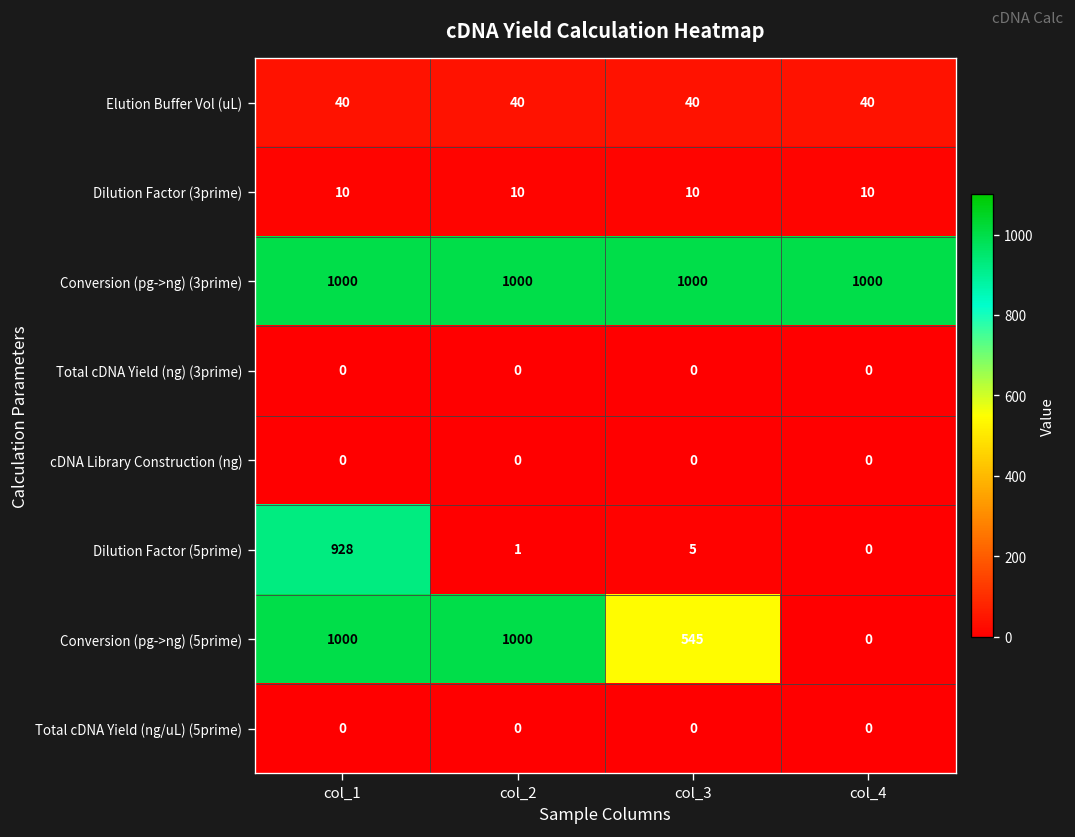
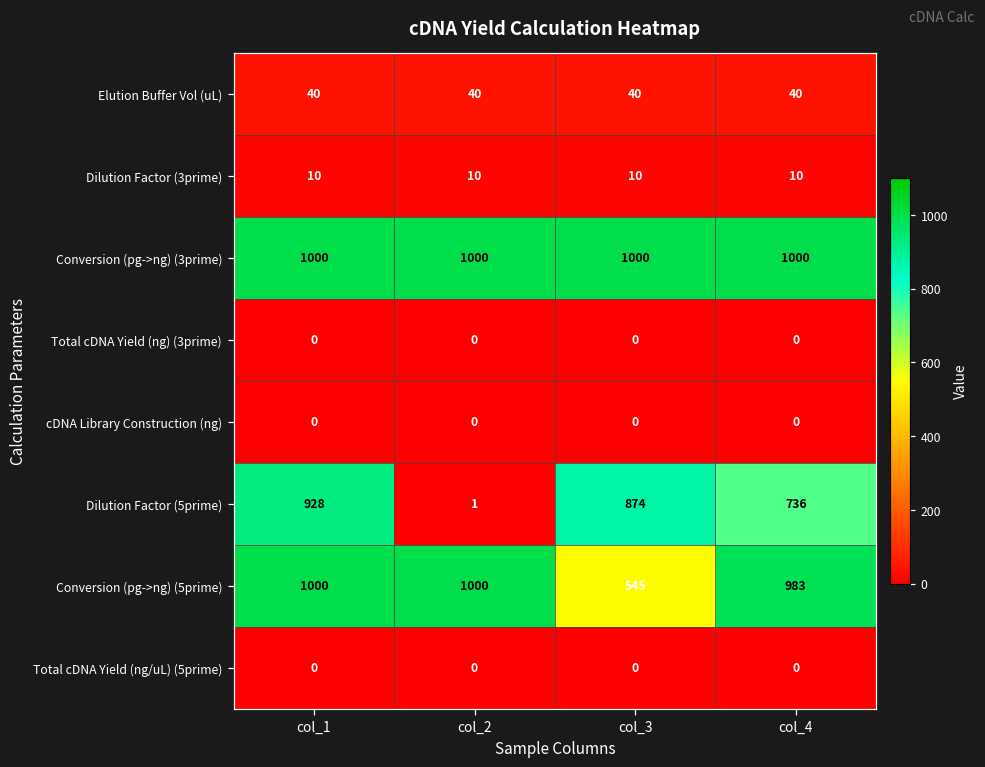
Dilution Factor (5prime), col_3: 5 -> 874
Dilution Factor (5prime), col_4: 0 -> 736
Conversion (pg->ng) (5prime), col_4: 0 -> 983
